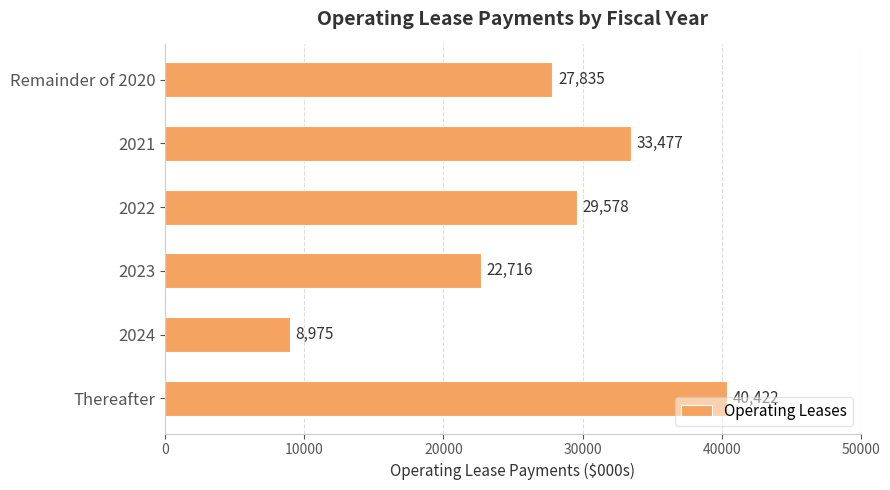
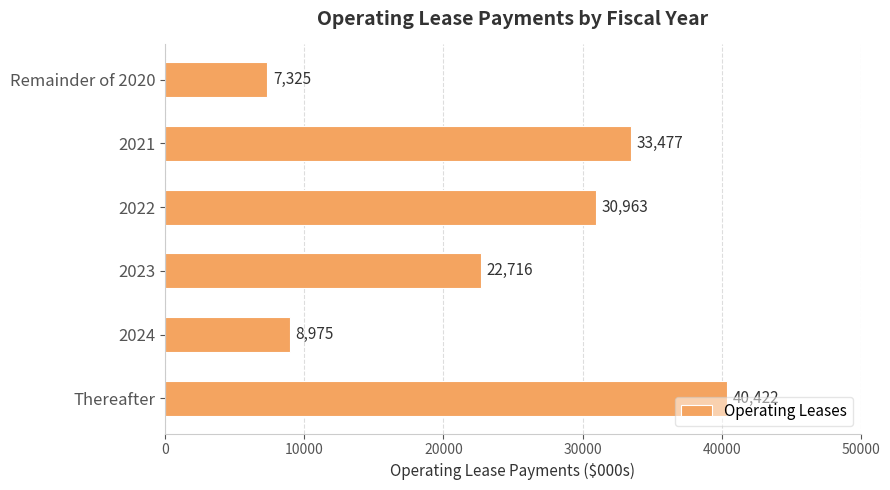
Remainder of 2020: 27,835 -> 7,325
2022: 29,578 -> 30,963
